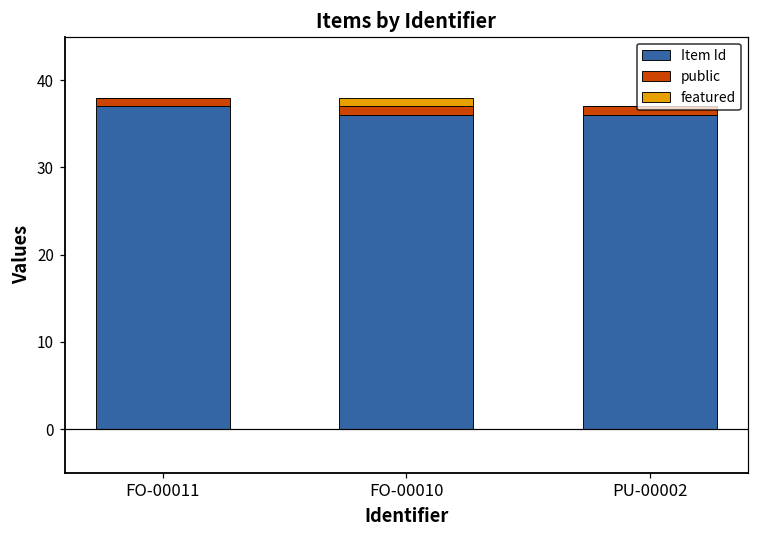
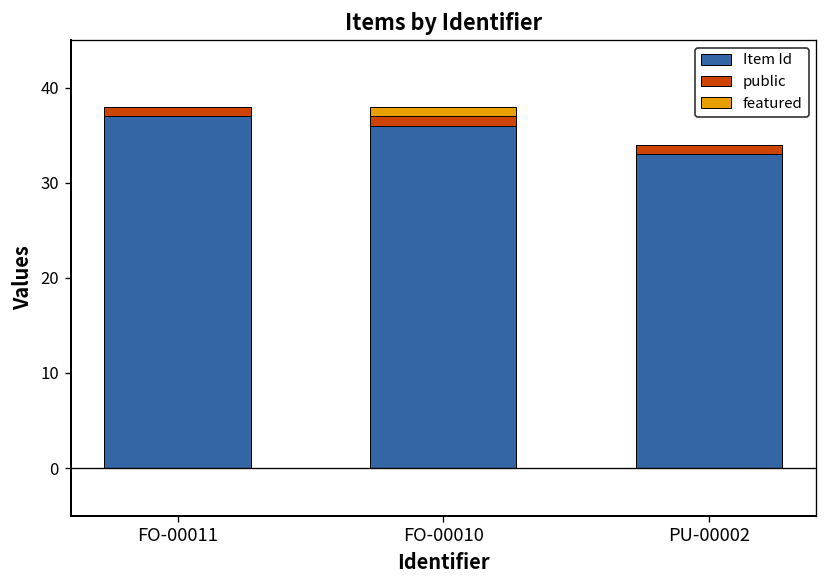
Item Id, PU-00002: 36 -> 33
